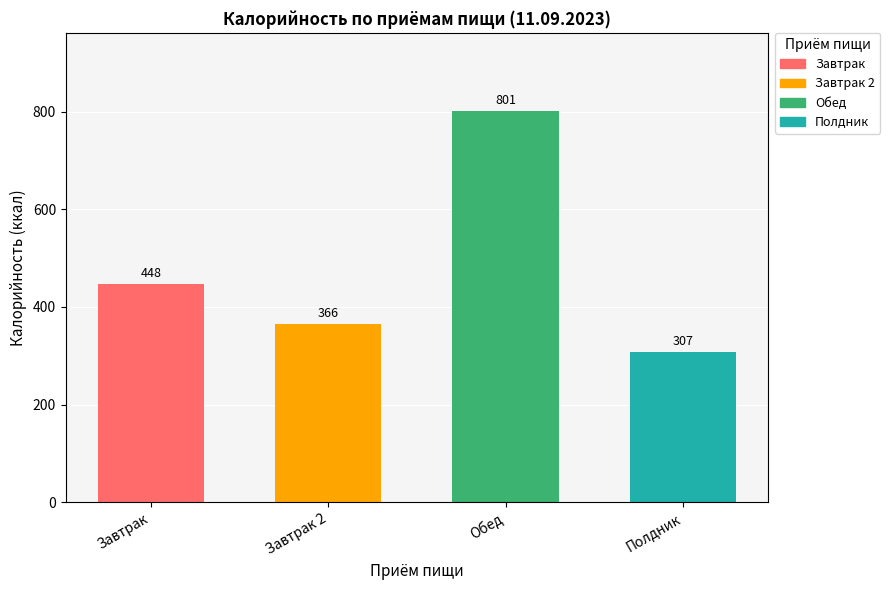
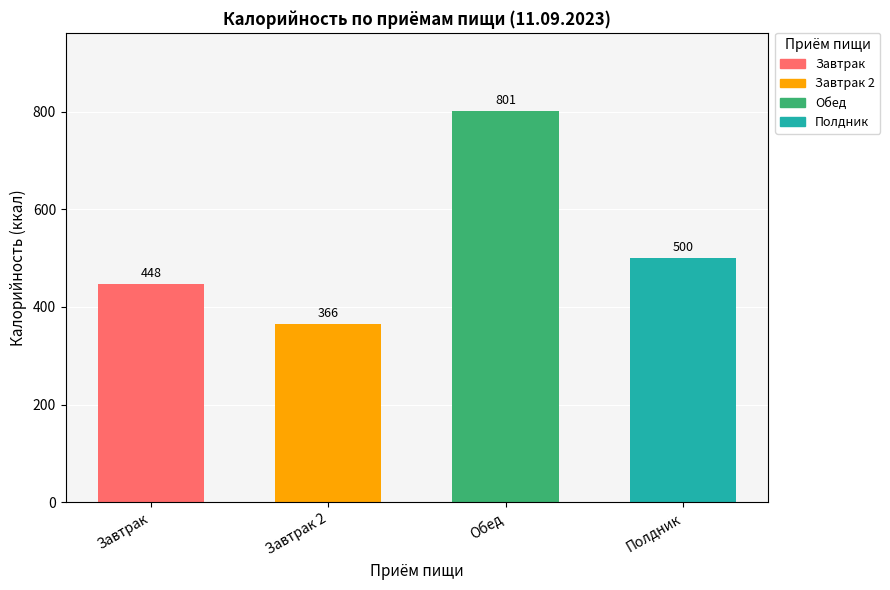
Полдник: 307 -> 500
